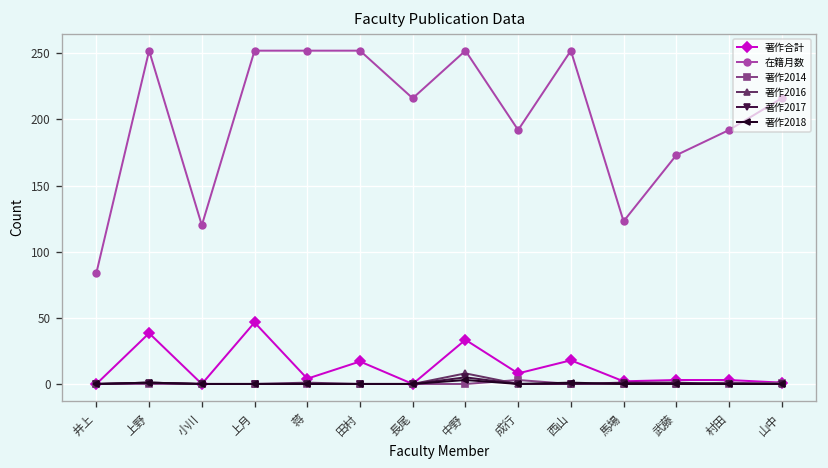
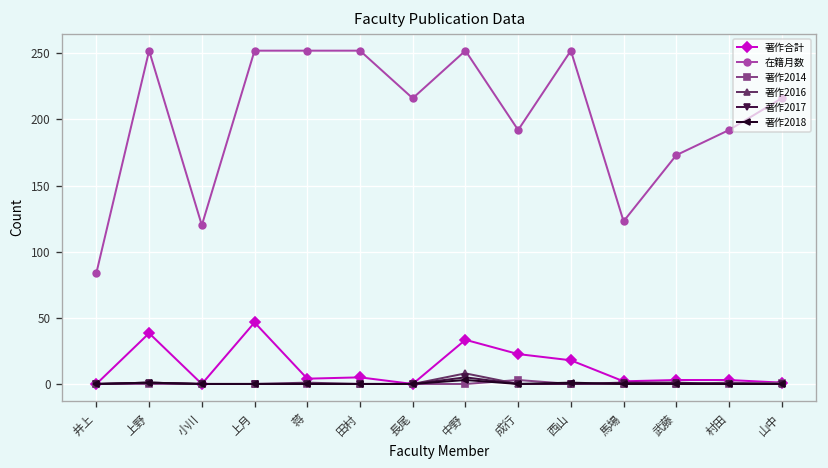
著作合計, 田村: 17 -> 5
著作合計, 成行: 8 -> 23
